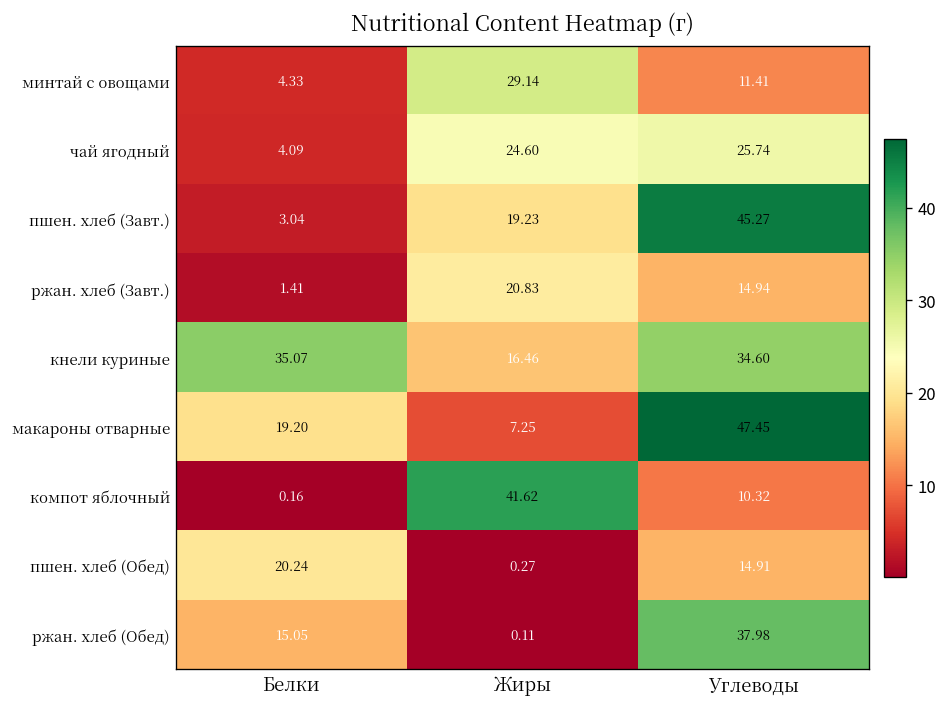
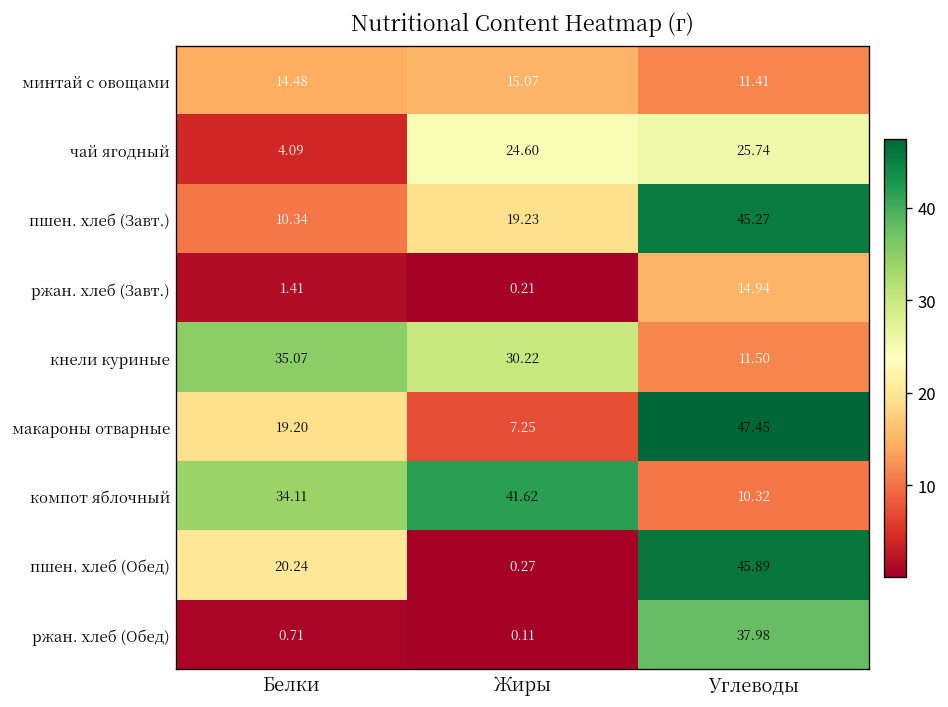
минтай с овощами, Белки: 4.33 -> 14.48
минтай с овощами, Жиры: 29.14 -> 15.07
пшен. хлеб (Завт.), Белки: 3.04 -> 10.34
ржан. хлеб (Завт.), Жиры: 20.83 -> 0.21
кнели куриные, Жиры: 16.46 -> 30.22
кнели куриные, Углеводы: 34.60 -> 11.50
компот яблочный, Белки: 0.16 -> 34.11
пшен. хлеб (Обед), Углеводы: 14.91 -> 45.89
ржан. хлеб (Обед), Белки: 15.05 -> 0.71
